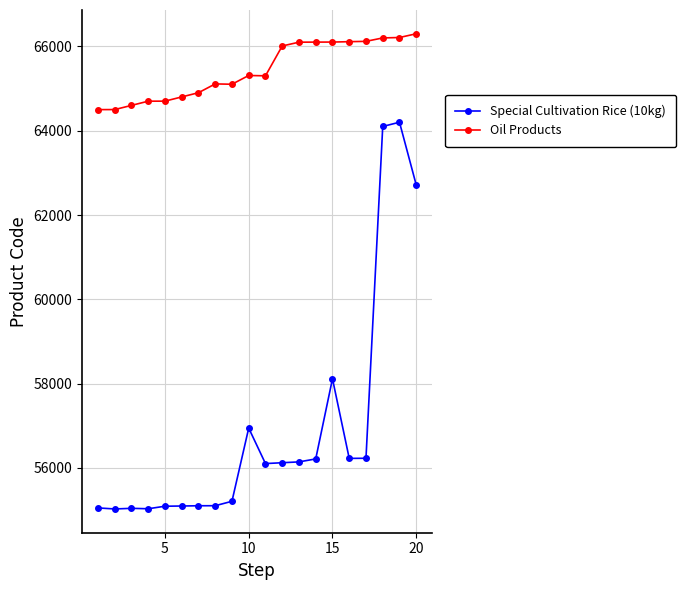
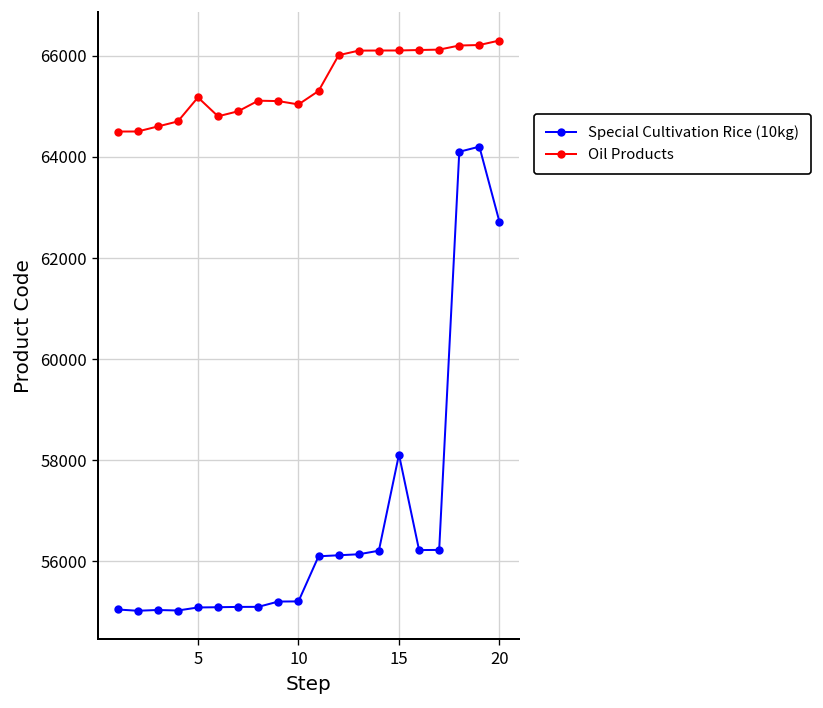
Oil Products, 5: 64700 -> 65200
Special Cultivation Rice (10kg), 10: 56900 -> 55200
Oil Products, 10: 65300 -> 65000
